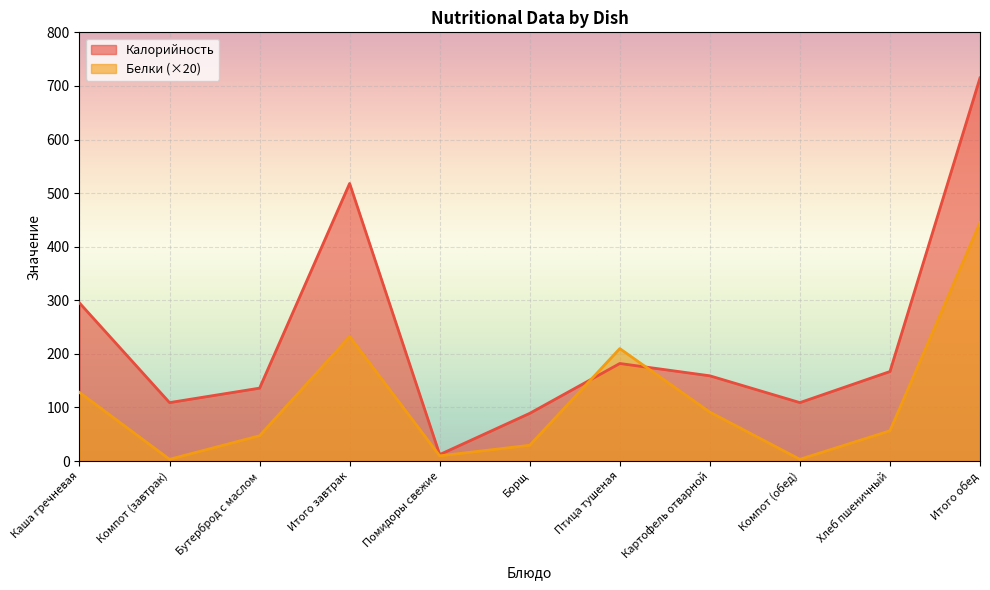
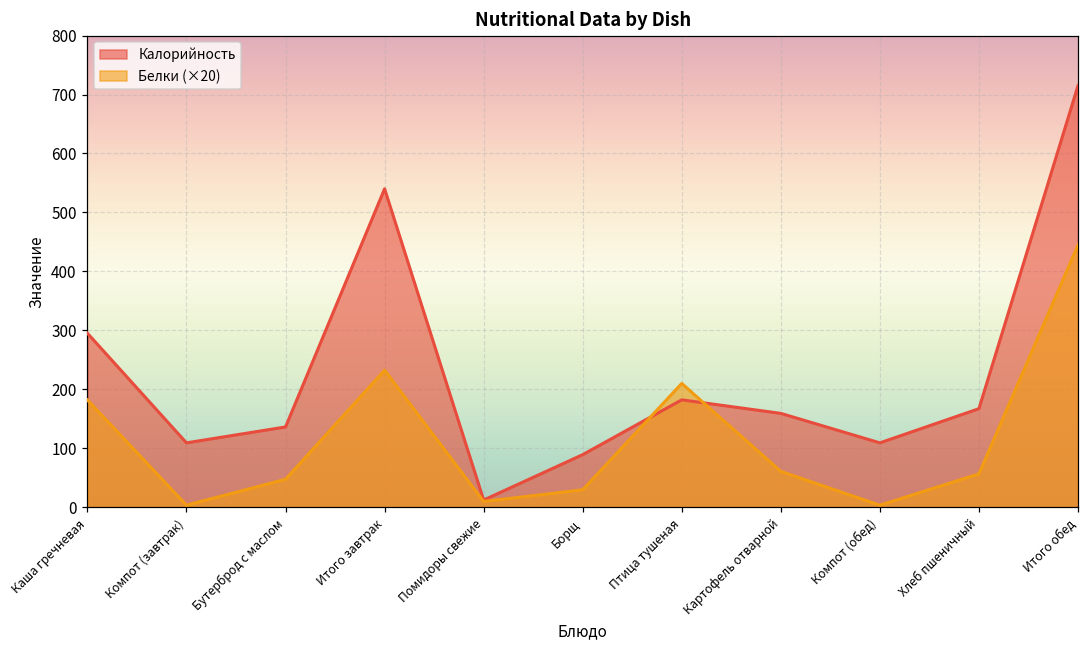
Белки (×20), Каша гречневая: 130 -> 180
Калорийность, Итого завтрак: 520 -> 540
Белки (×20), Картофель отварной: 90 -> 60
